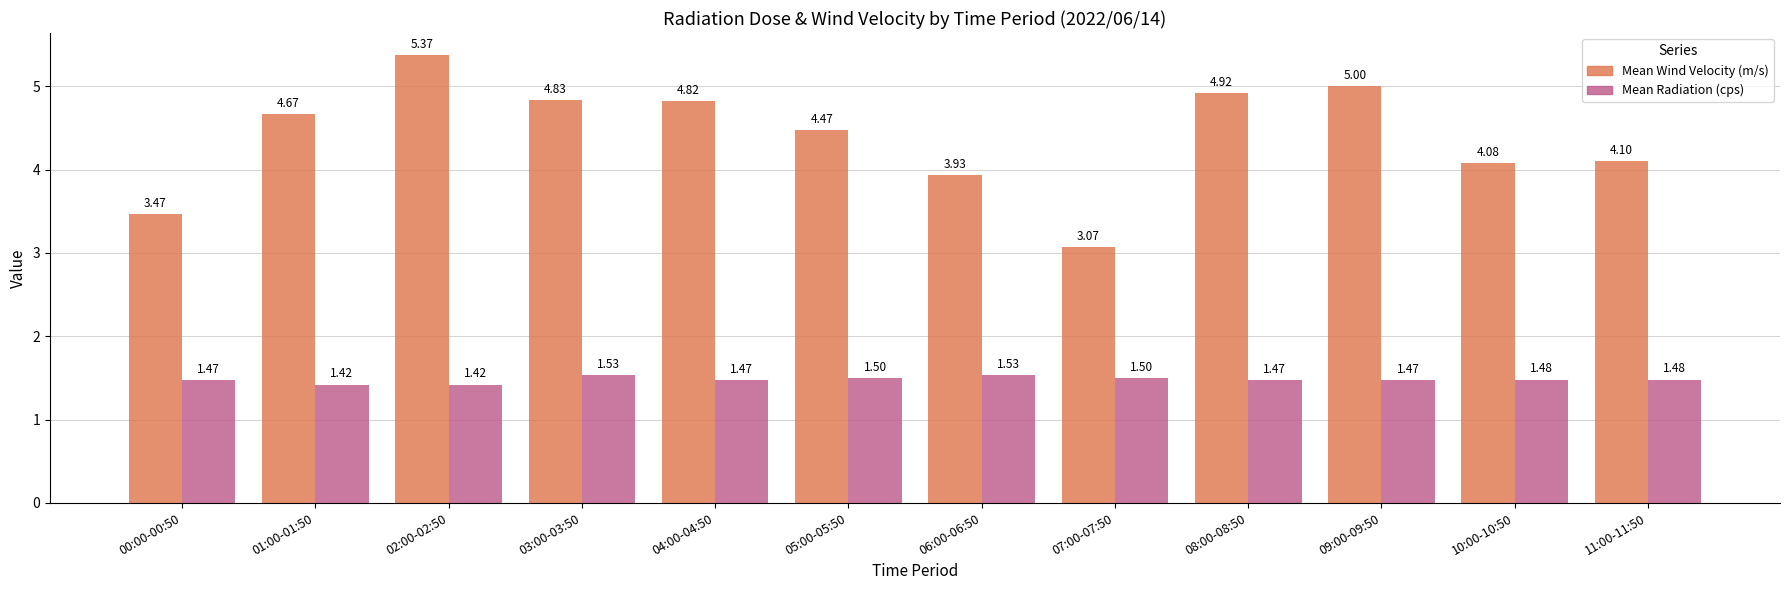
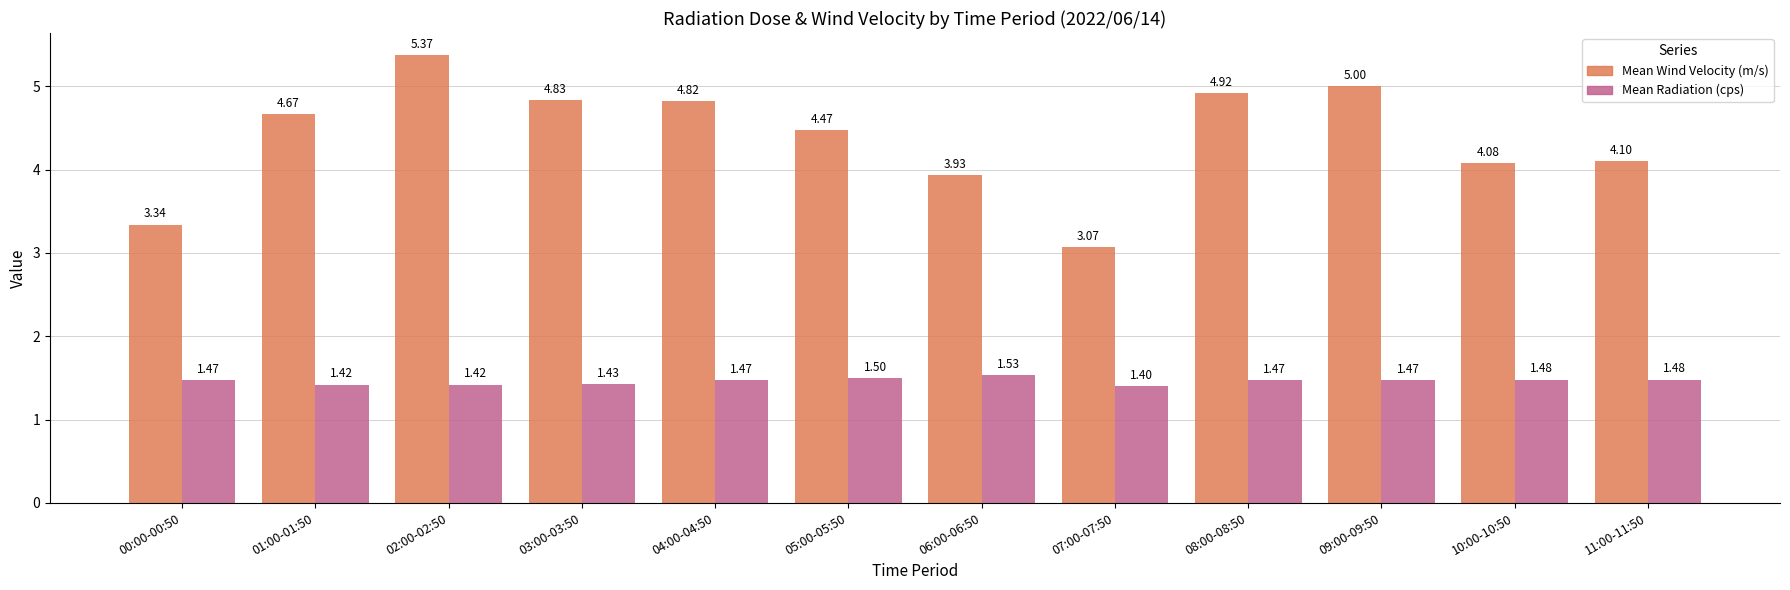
Mean Wind Velocity (m/s), 00:00-00:50: 3.47 -> 3.34
Mean Radiation (cps), 03:00-03:50: 1.53 -> 1.43
Mean Radiation (cps), 07:00-07:50: 1.50 -> 1.40
